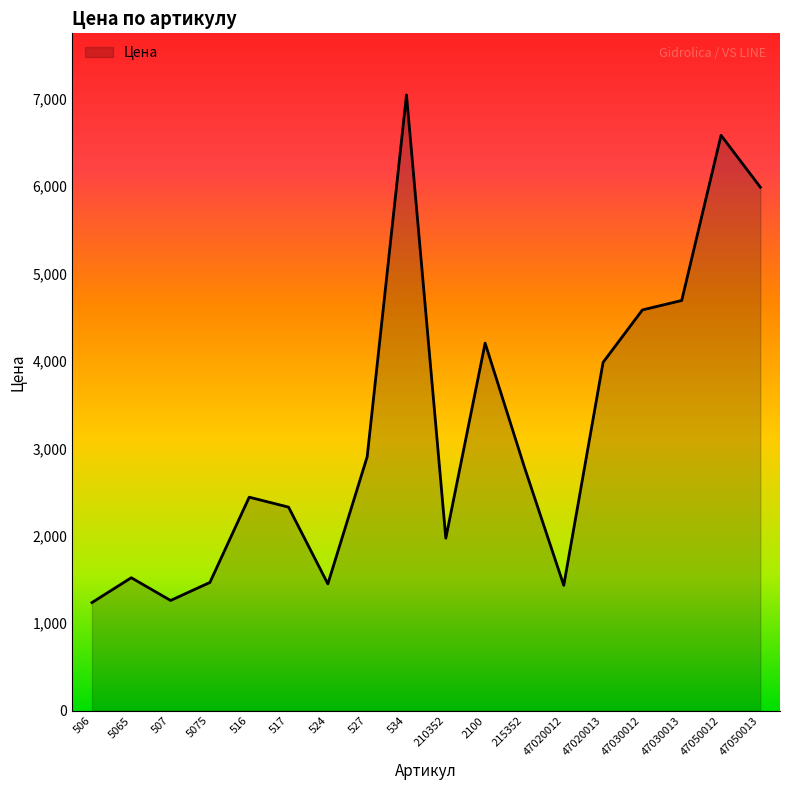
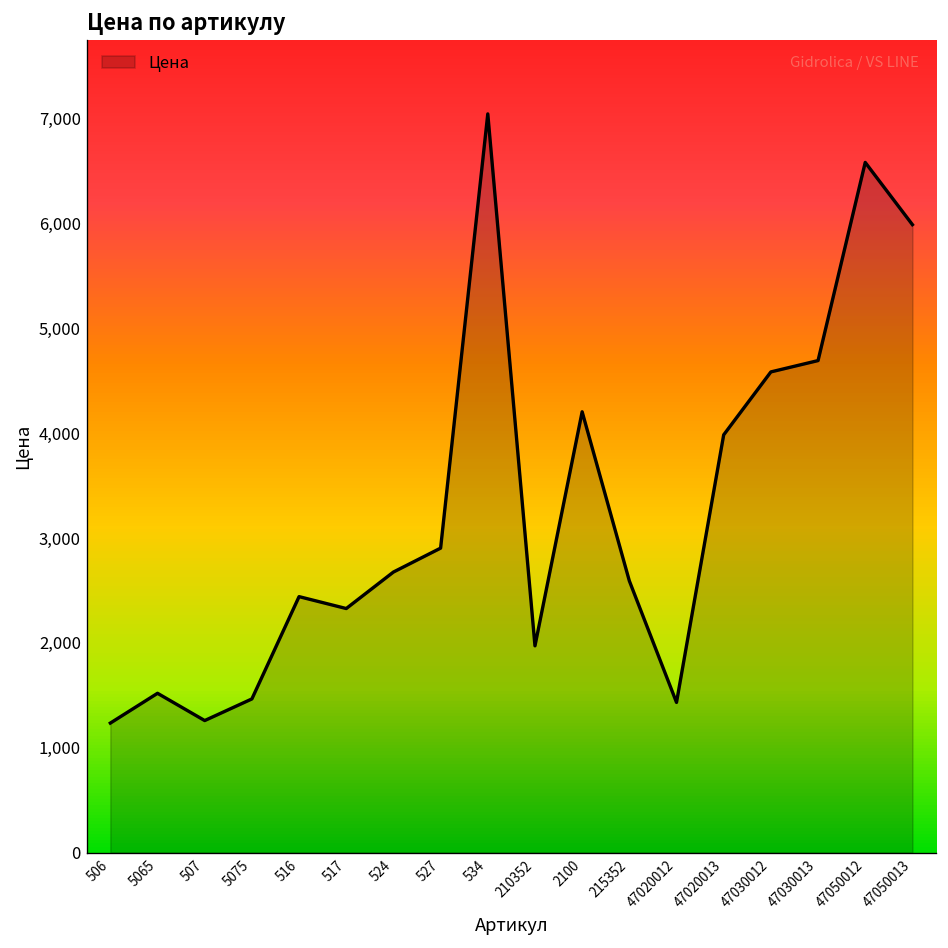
524: 1,400 -> 2,700
215352: 2,800 -> 2,600
